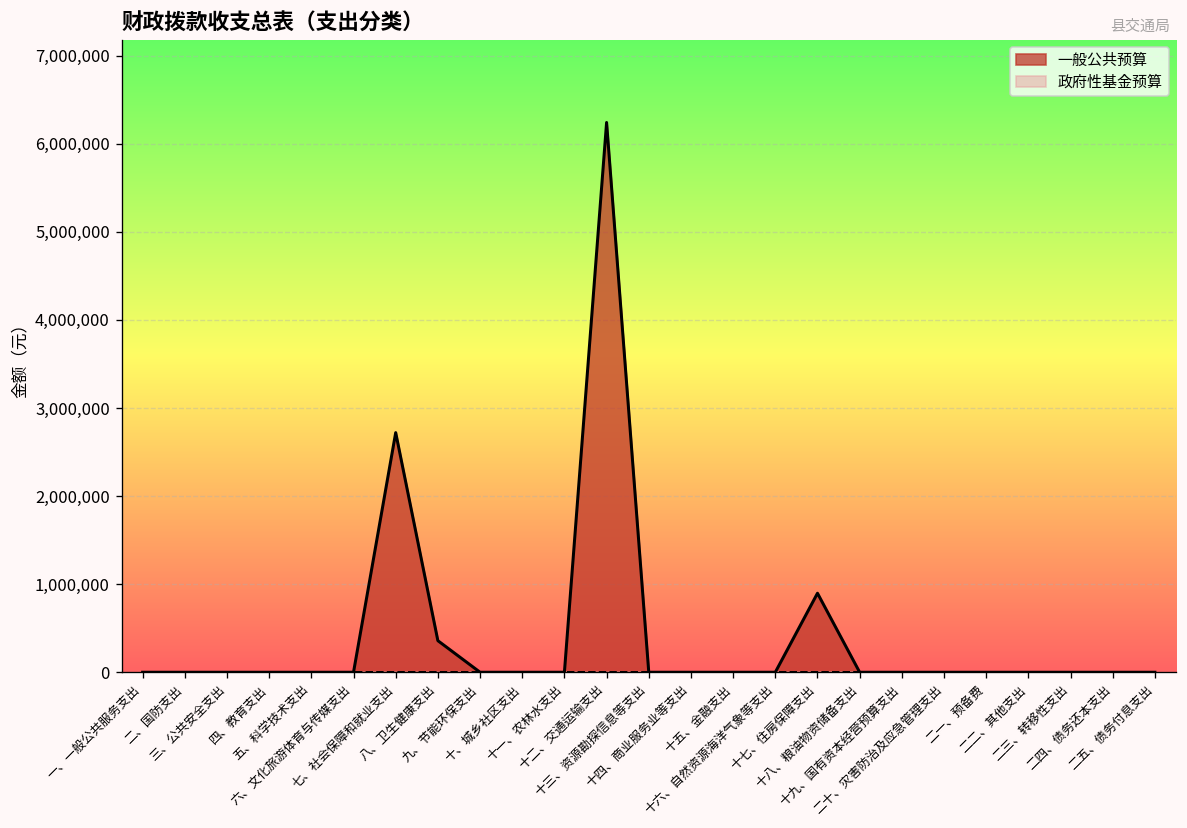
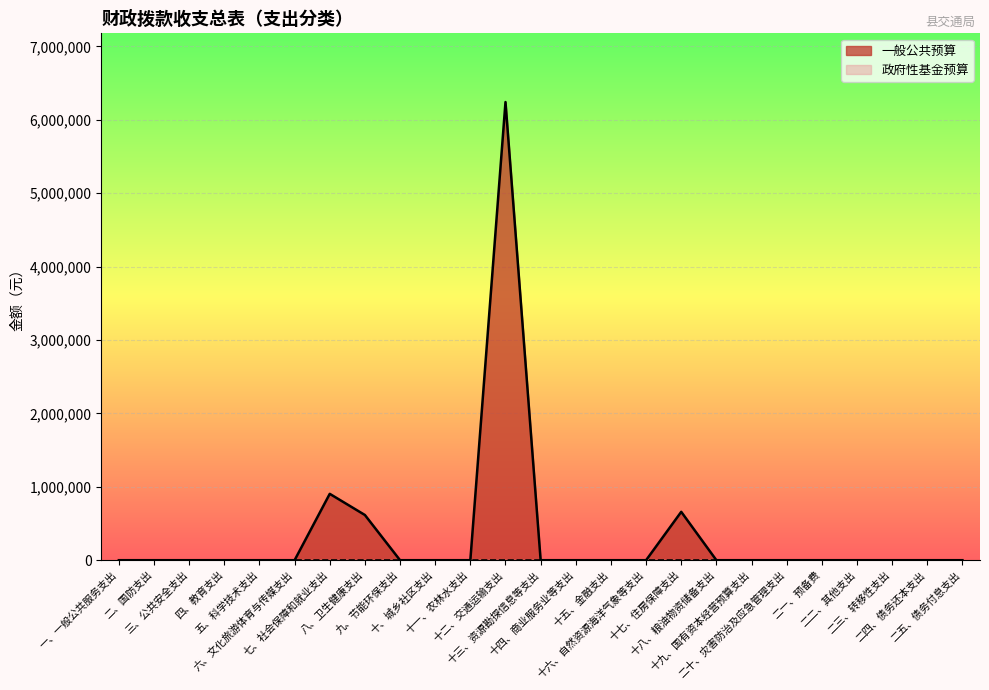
一般公共预算, 七、社会保障和就业支出: 2,700,000 -> 900,000
一般公共预算, 八、卫生健康支出: 400,000 -> 600,000
一般公共预算, 十七、住房保障支出: 900,000 -> 700,000
